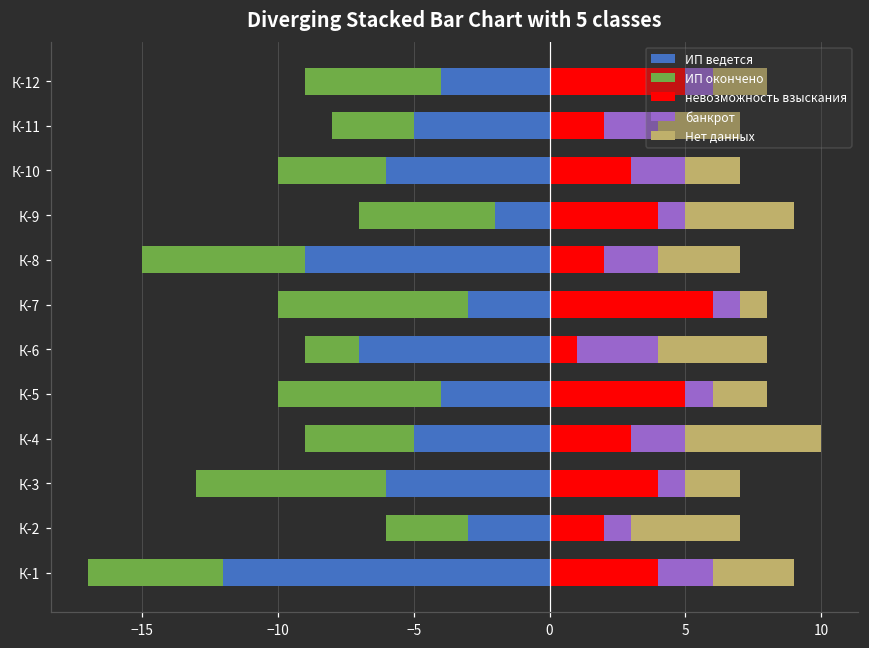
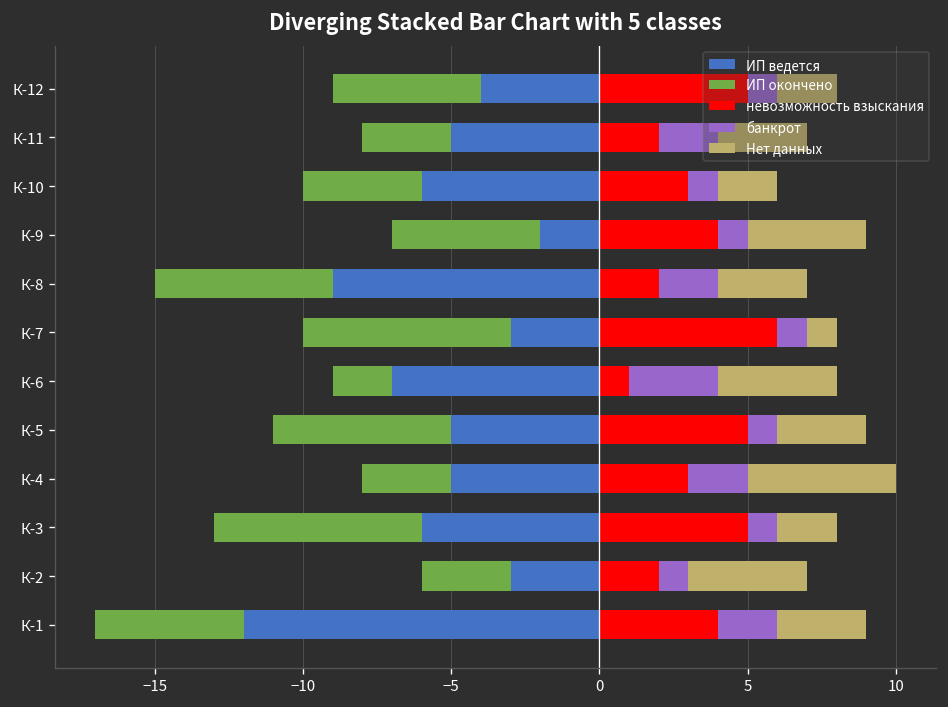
банкрот, К-10: 2 -> 1
ИП ведется, К-5: -4.0 -> -5.0
Нет данных, К-5: 2 -> 3
ИП окончено, К-4: -4.0 -> -3.0
невозможность взыскания, К-3: 4 -> 5
